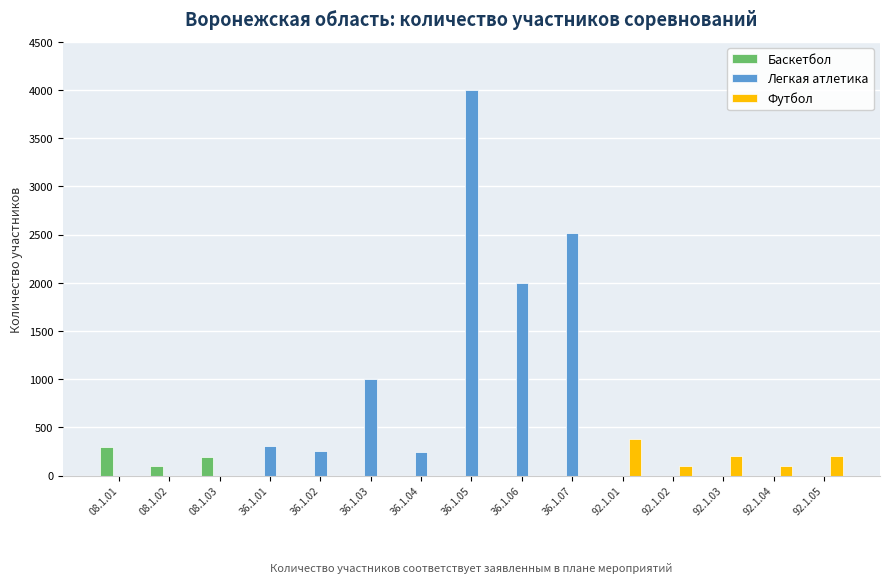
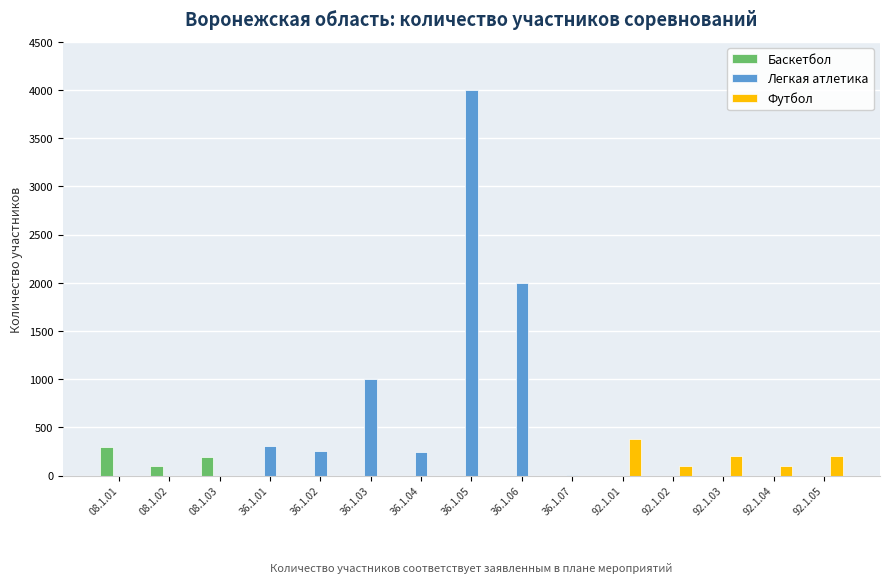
Легкая атлетика, 36.1.07: 2500 -> 0
